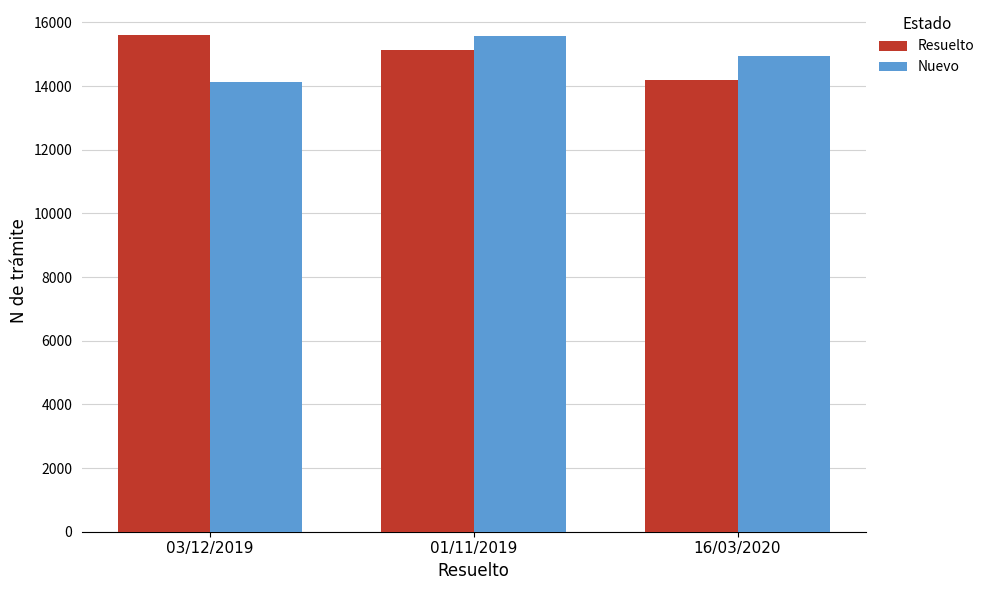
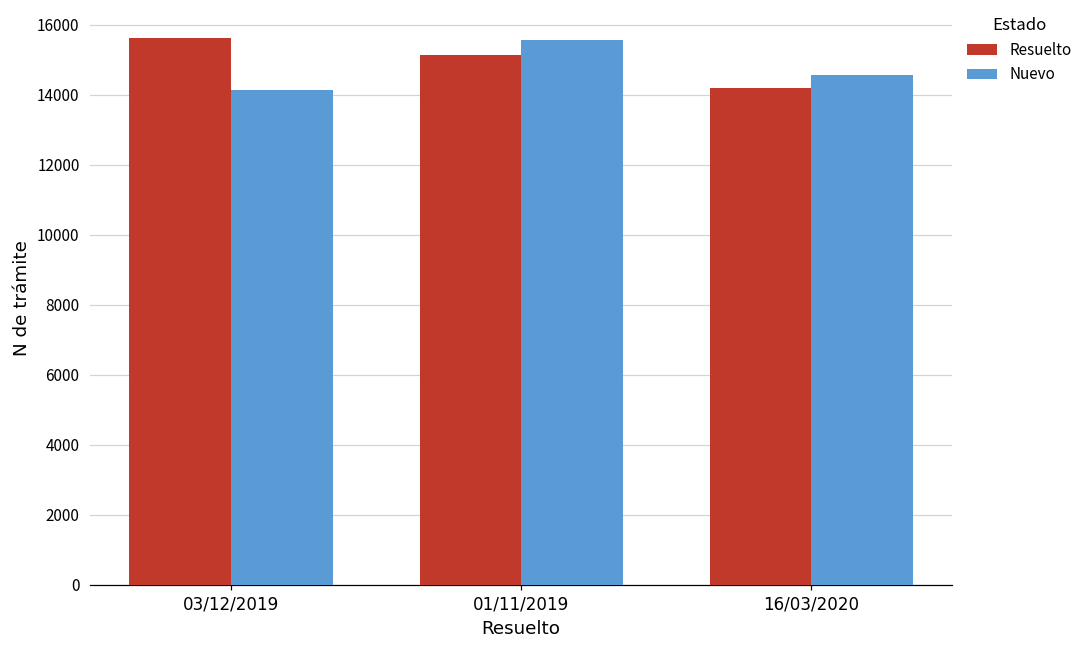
Nuevo, 16/03/2020: 14900 -> 14600
